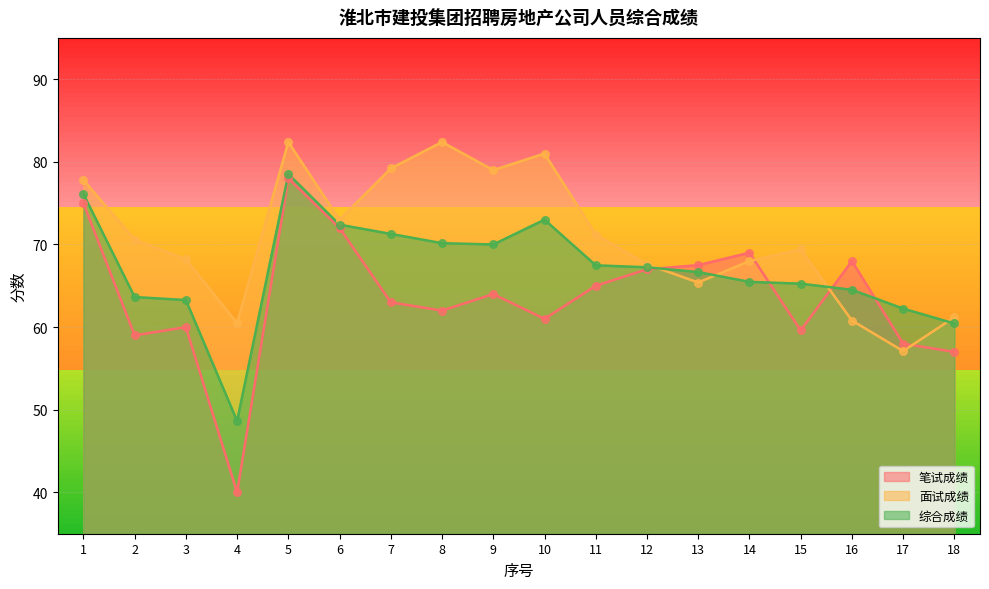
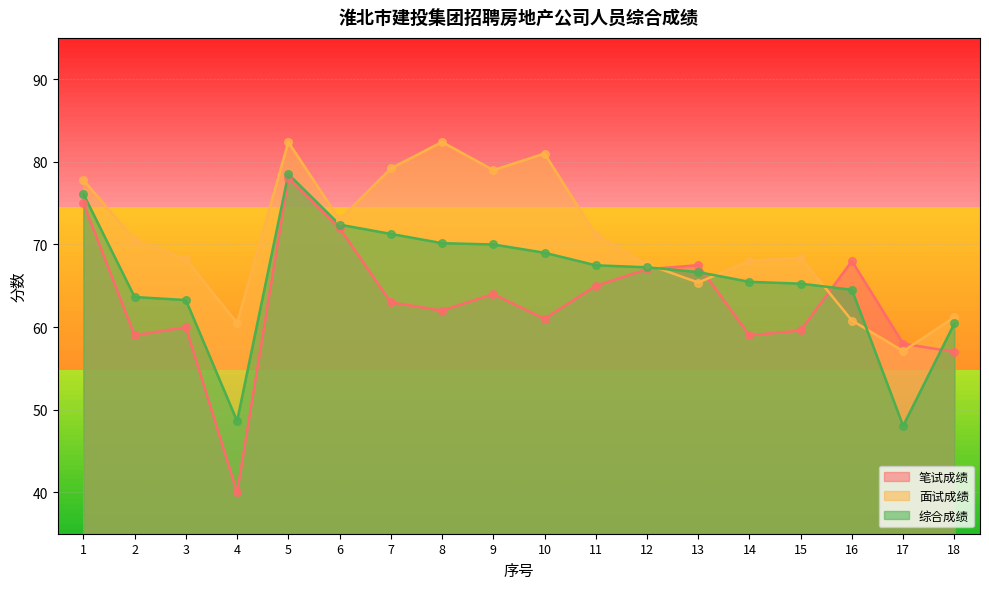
综合成绩, 10: 73 -> 69
笔试成绩, 14: 69 -> 59
面试成绩, 15: 69 -> 68
综合成绩, 17: 62 -> 48
